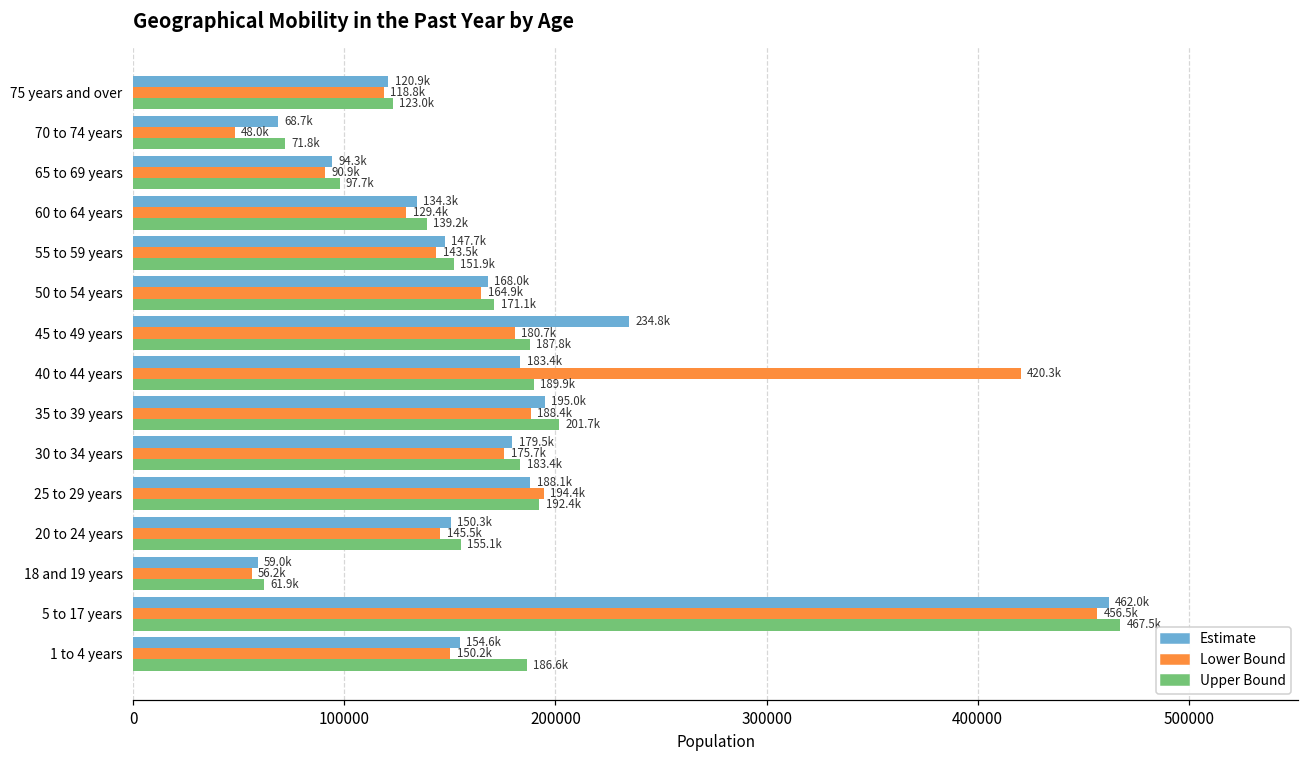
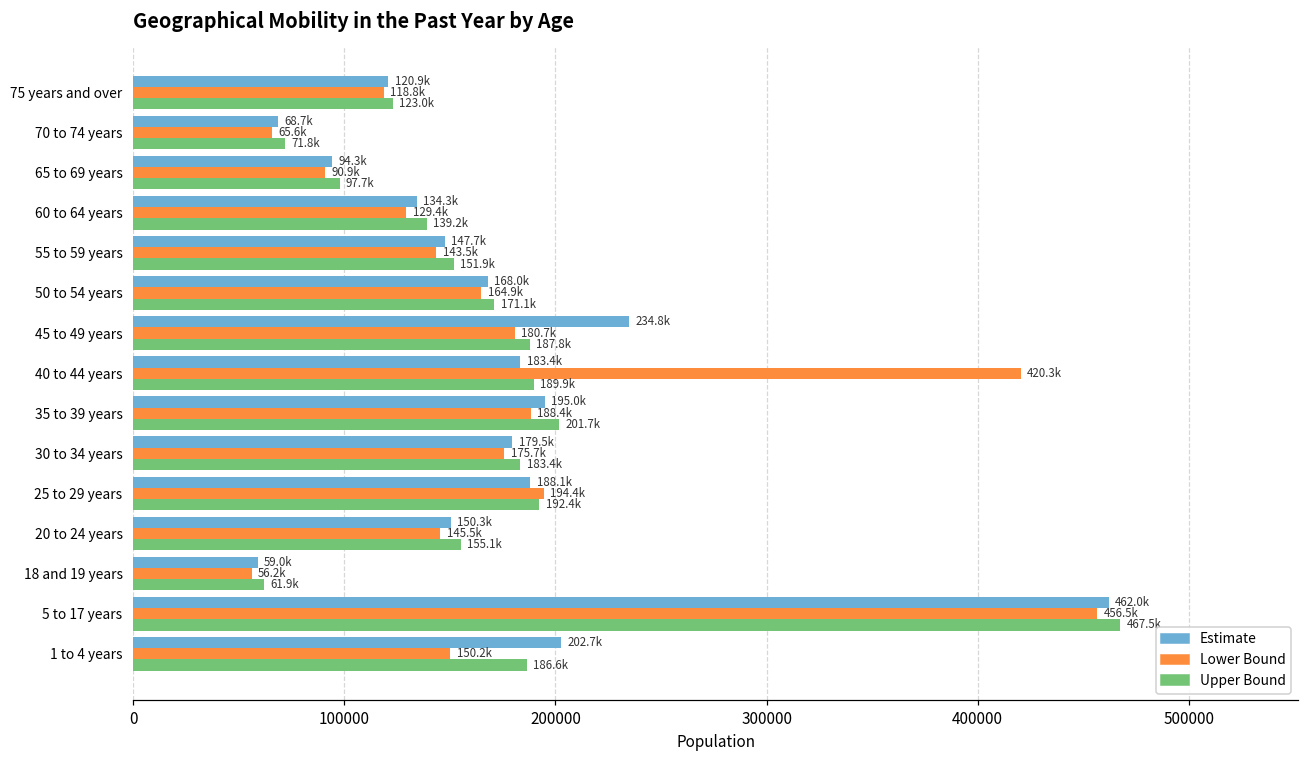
Lower Bound, 70 to 74 years: 48.0k -> 65.6k
Estimate, 1 to 4 years: 154.6k -> 202.7k
